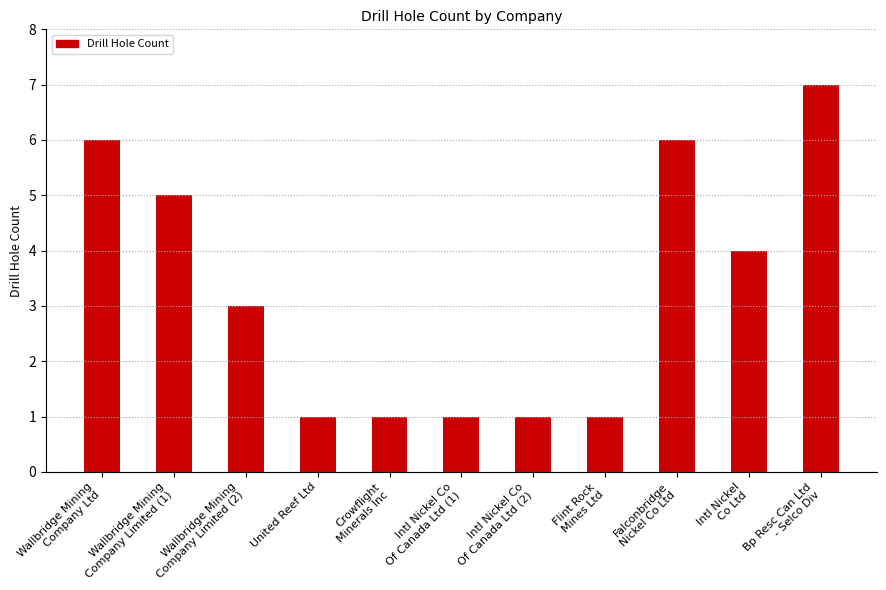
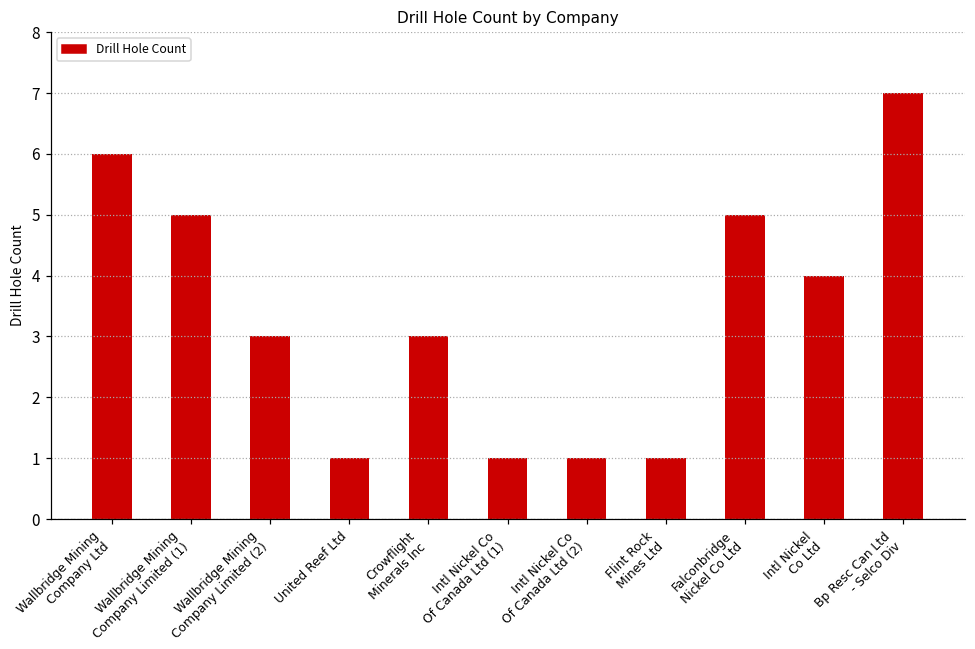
Crowflight Minerals Inc: 1 -> 3
Falconbridge Nickel Co Ltd: 6 -> 5
